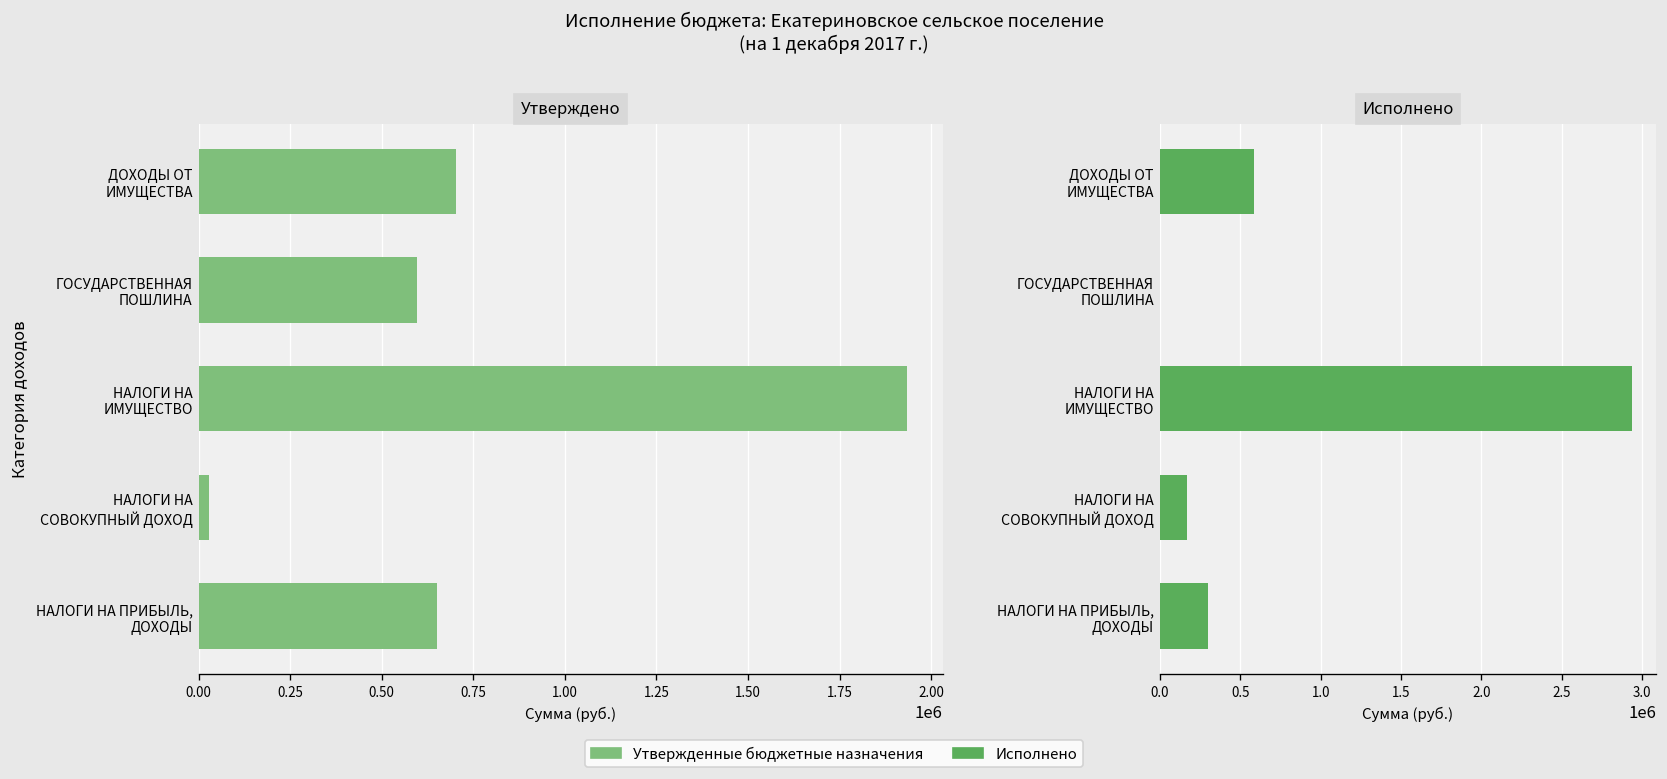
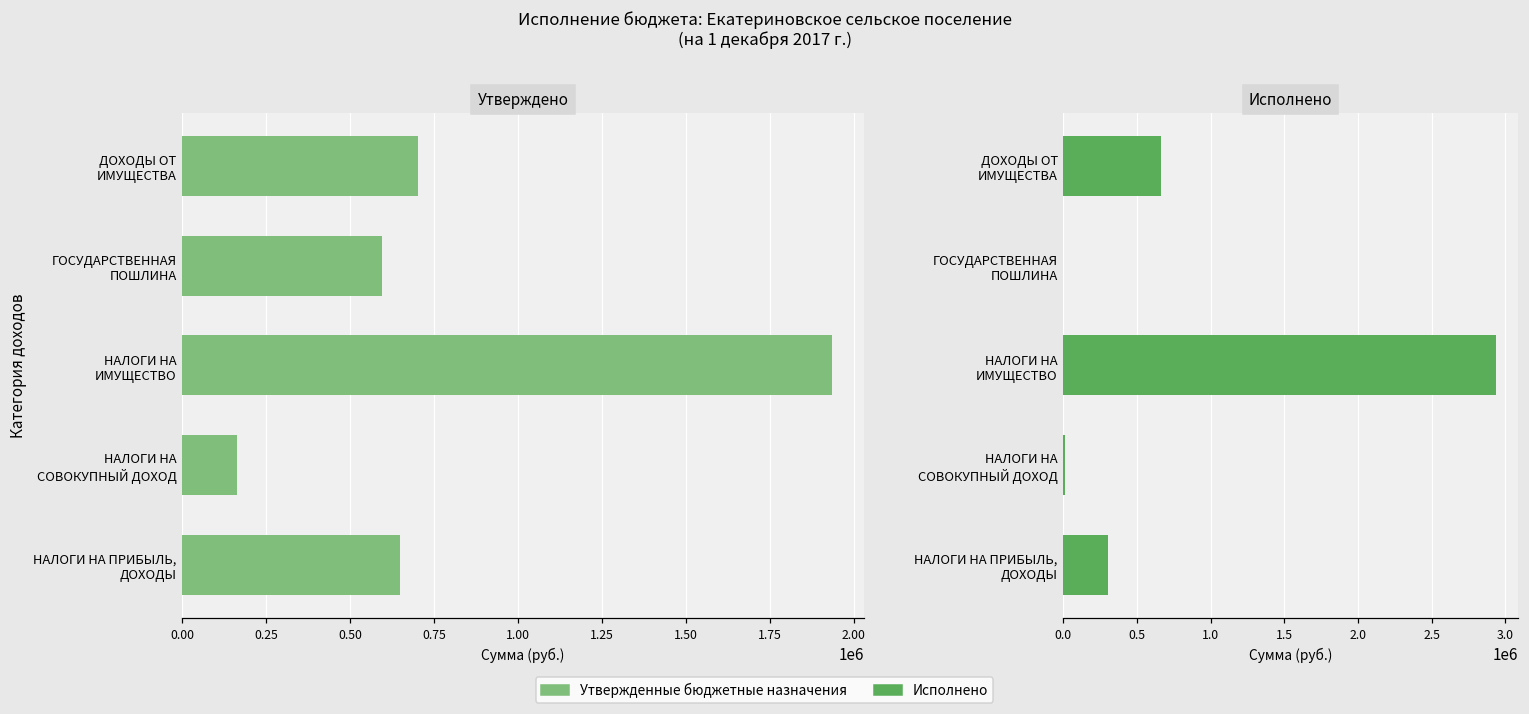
Утверждено, НАЛОГИ НА СОВОКУПНЫЙ ДОХОД: 30000 -> 160000
Исполнено, ДОХОДЫ ОТ ИМУЩЕСТВА: 580000 -> 660000
Исполнено, НАЛОГИ НА СОВОКУПНЫЙ ДОХОД: 170000 -> 10000
